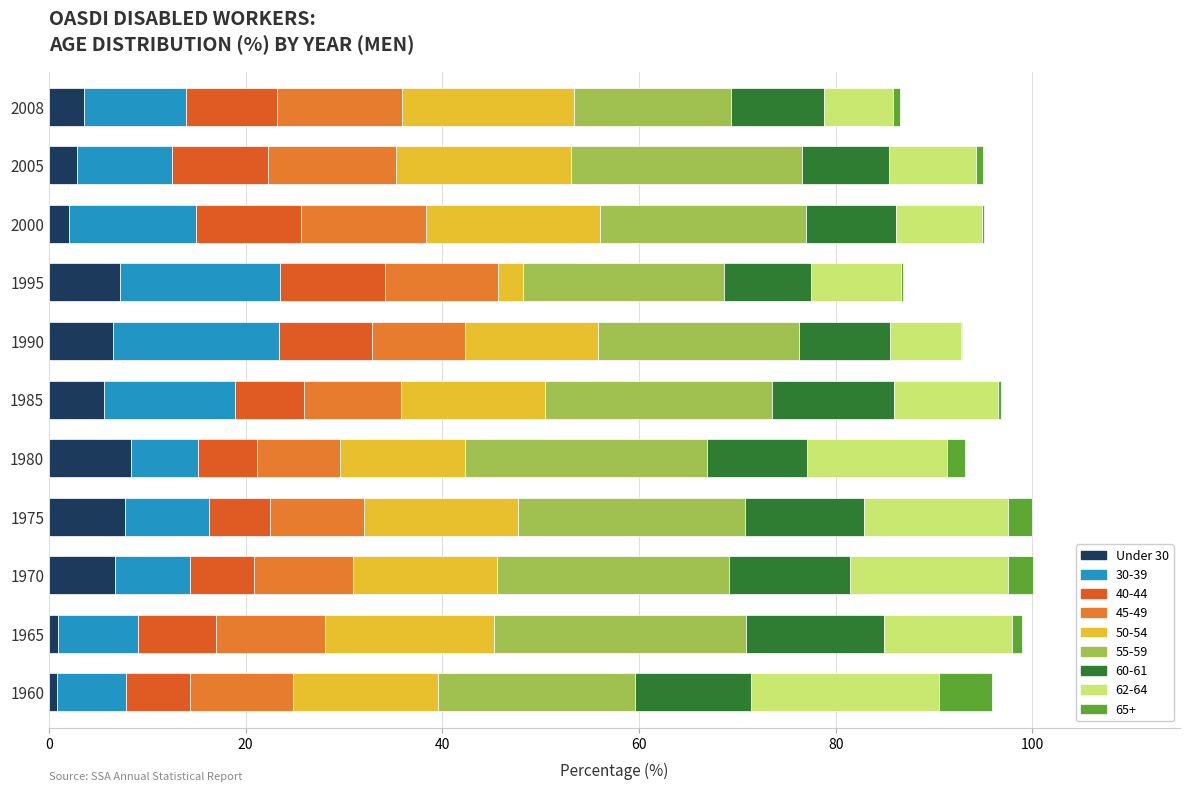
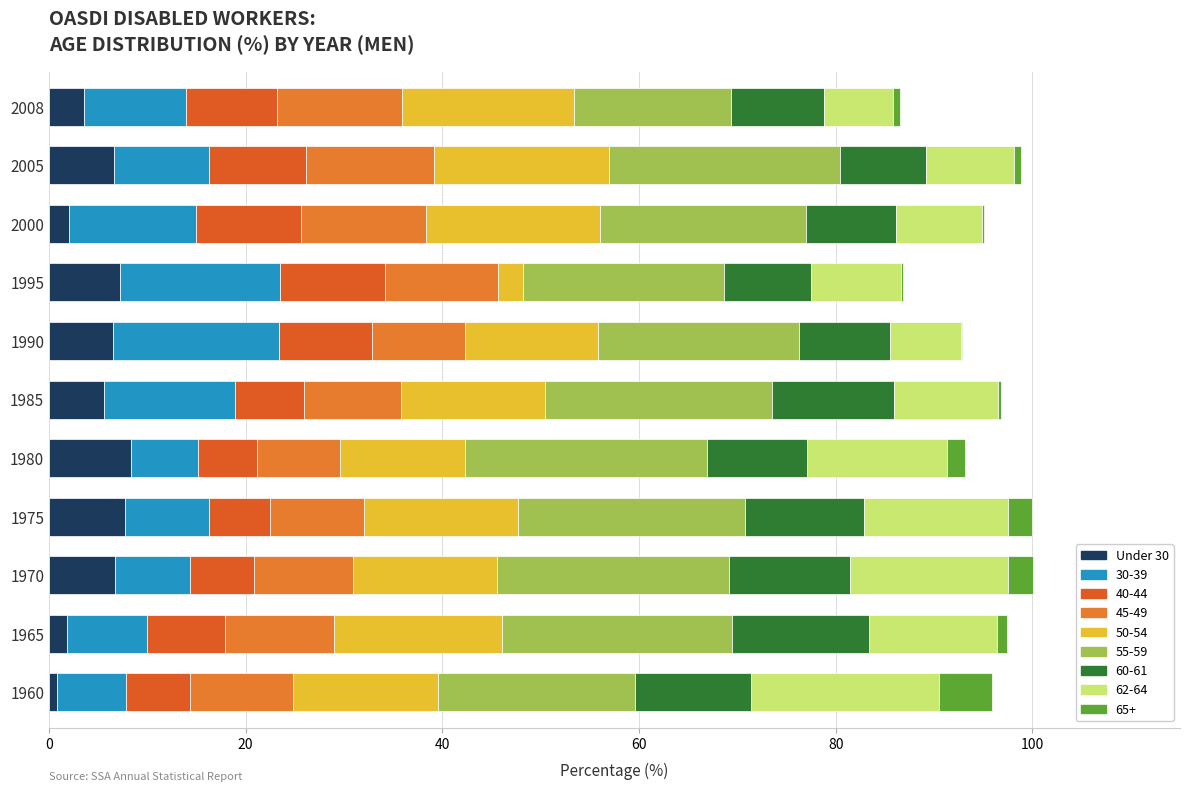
Under 30, 2005: 3 -> 7
Under 30, 1965: 1 -> 2
55-59, 1965: 26 -> 23
